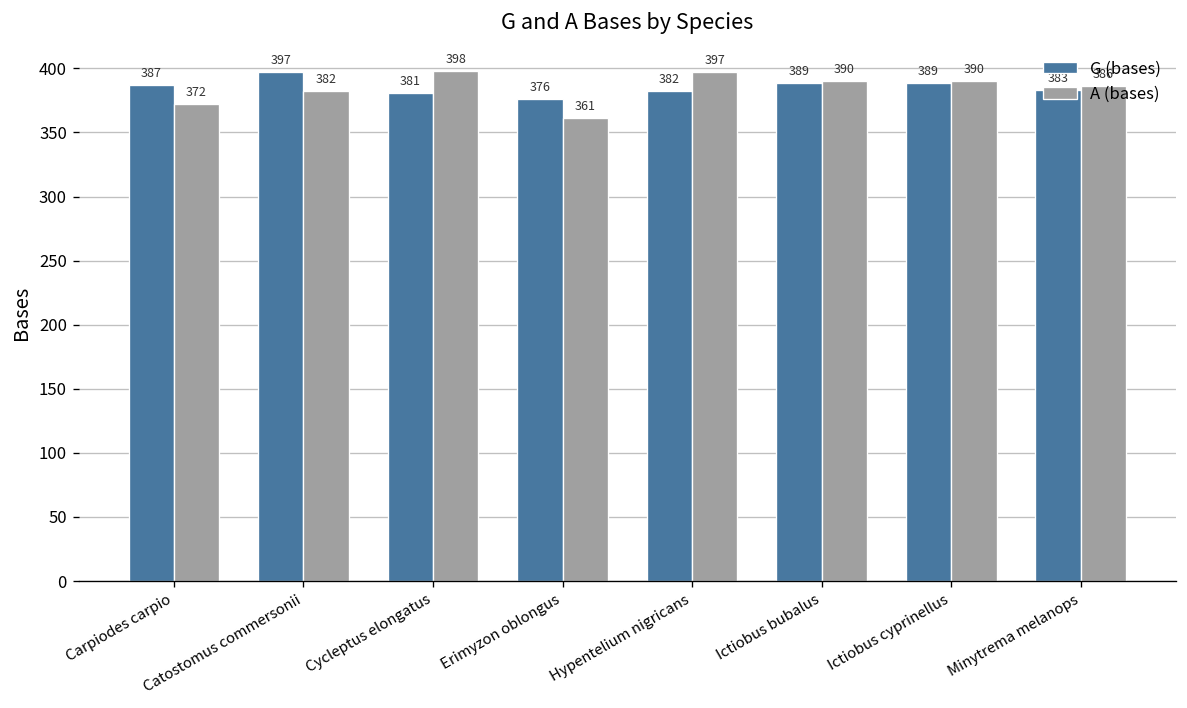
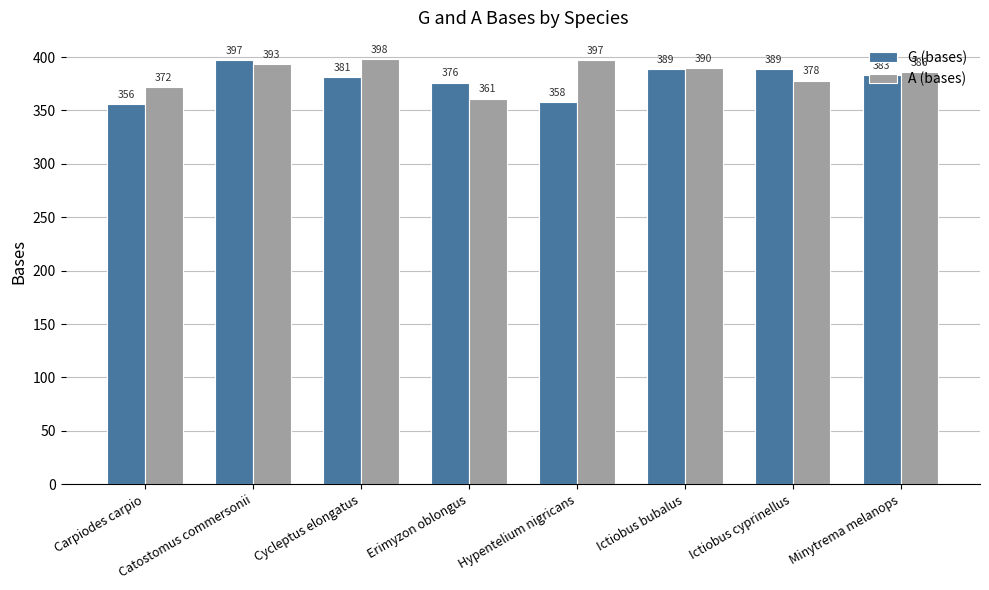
G (bases), Carpiodes carpio: 387 -> 356
A (bases), Catostomus commersonii: 382 -> 393
G (bases), Hypentelium nigricans: 382 -> 358
A (bases), Ictiobus cyprinellus: 390 -> 378
